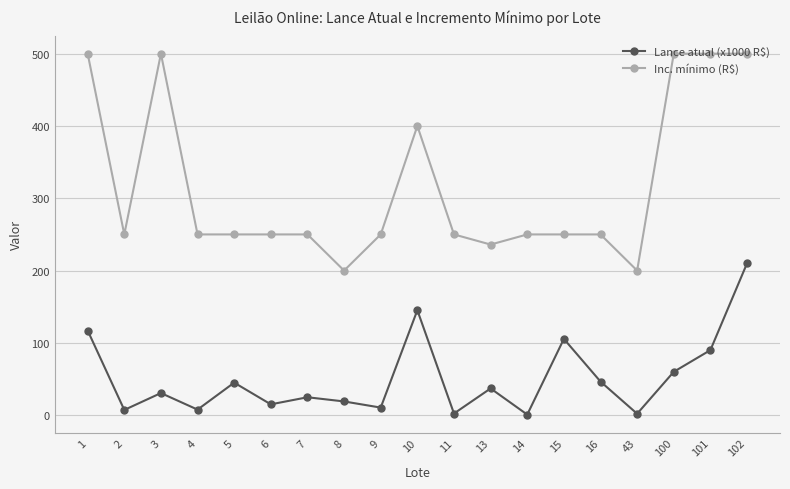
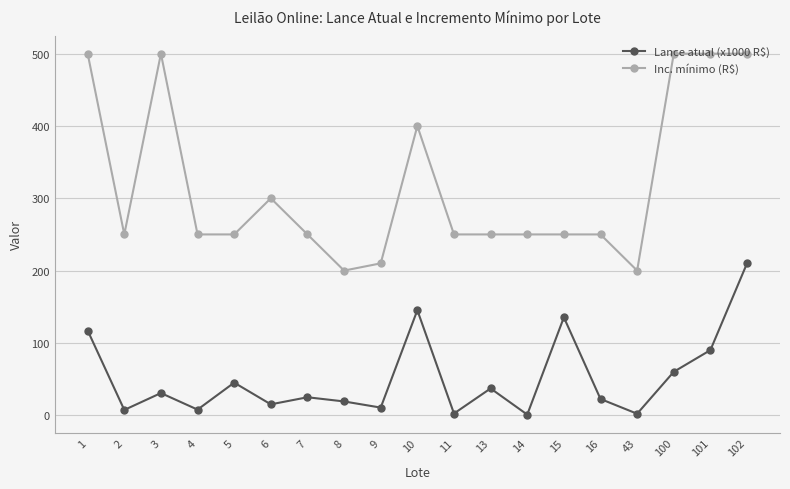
Inc. mínimo (R$), 6: 250 -> 300
Inc. mínimo (R$), 9: 250 -> 210
Inc. mínimo (R$), 13: 240 -> 250
Lance atual (x1000 R$), 15: 110 -> 140
Lance atual (x1000 R$), 16: 50 -> 20
